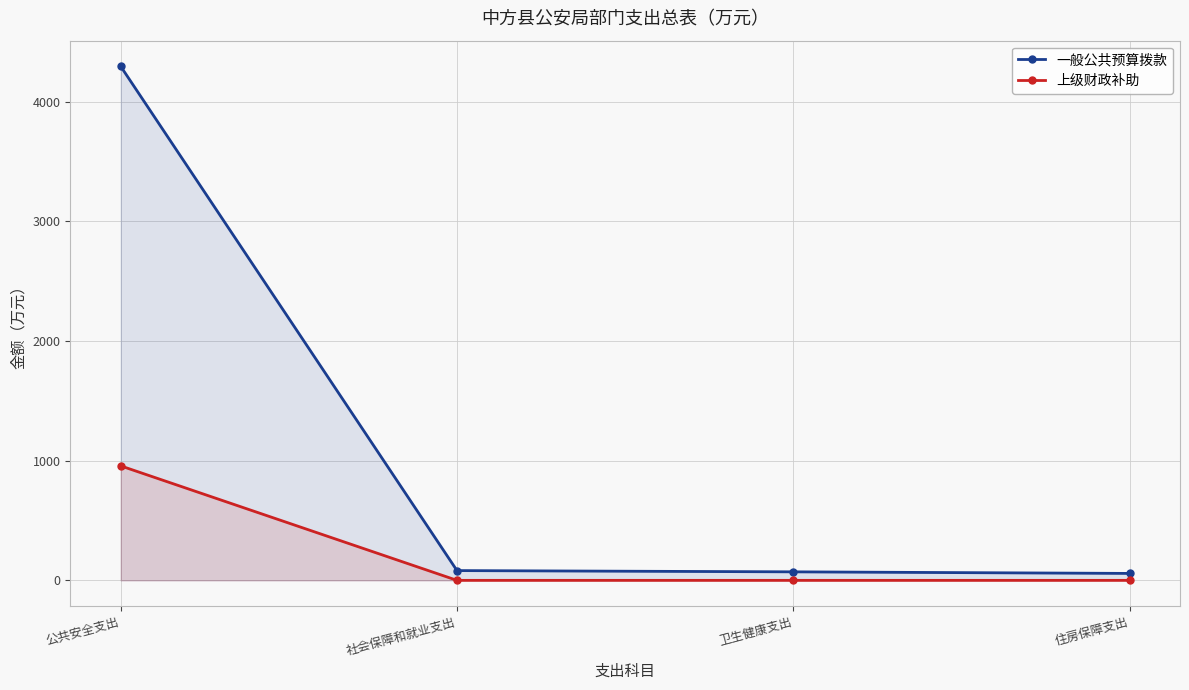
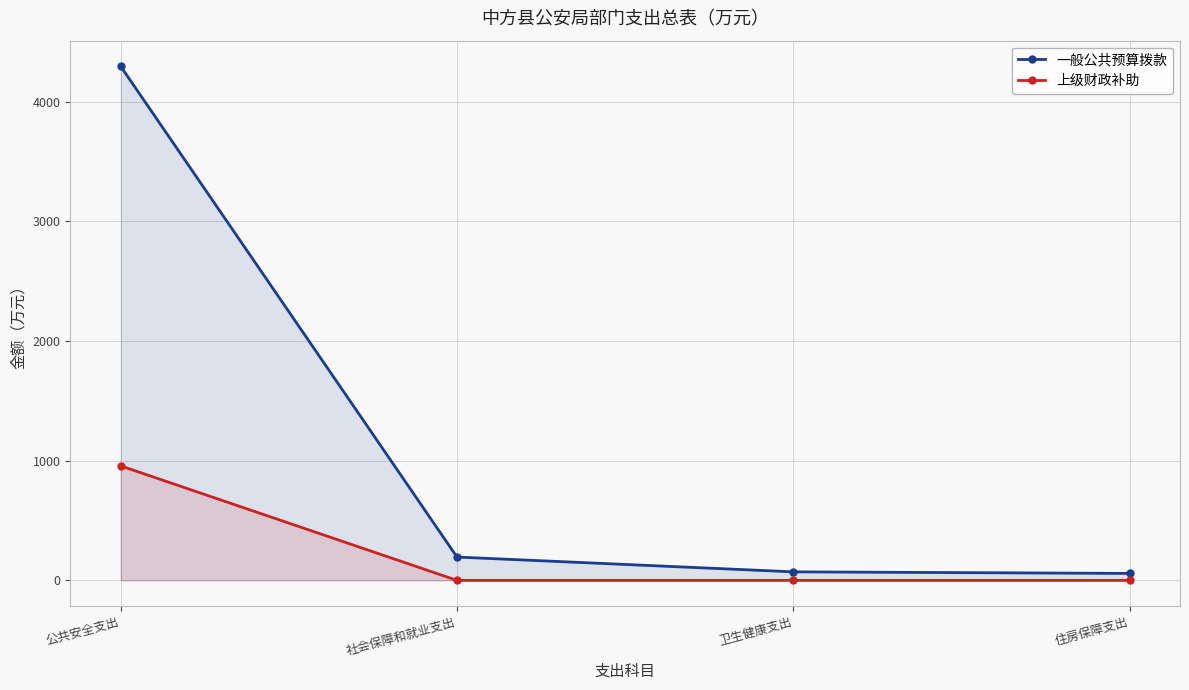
一般公共预算拨款, 社会保障和就业支出: 80 -> 190
